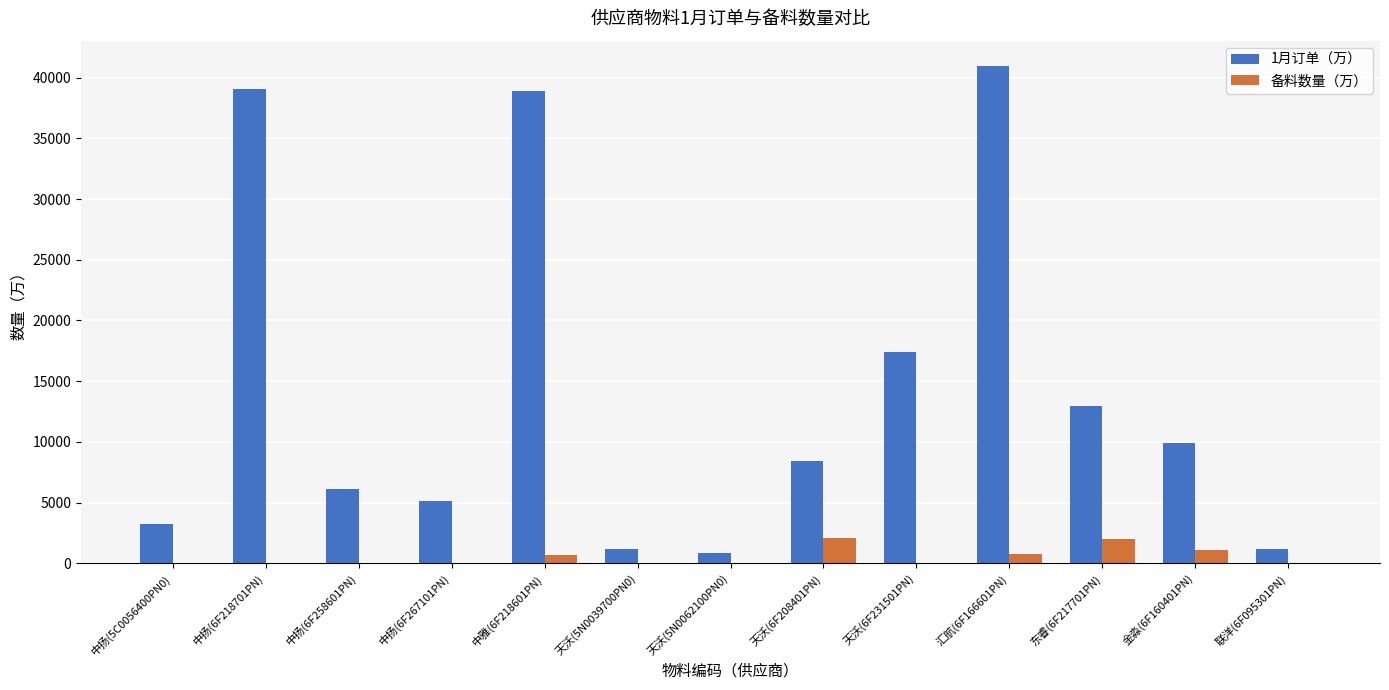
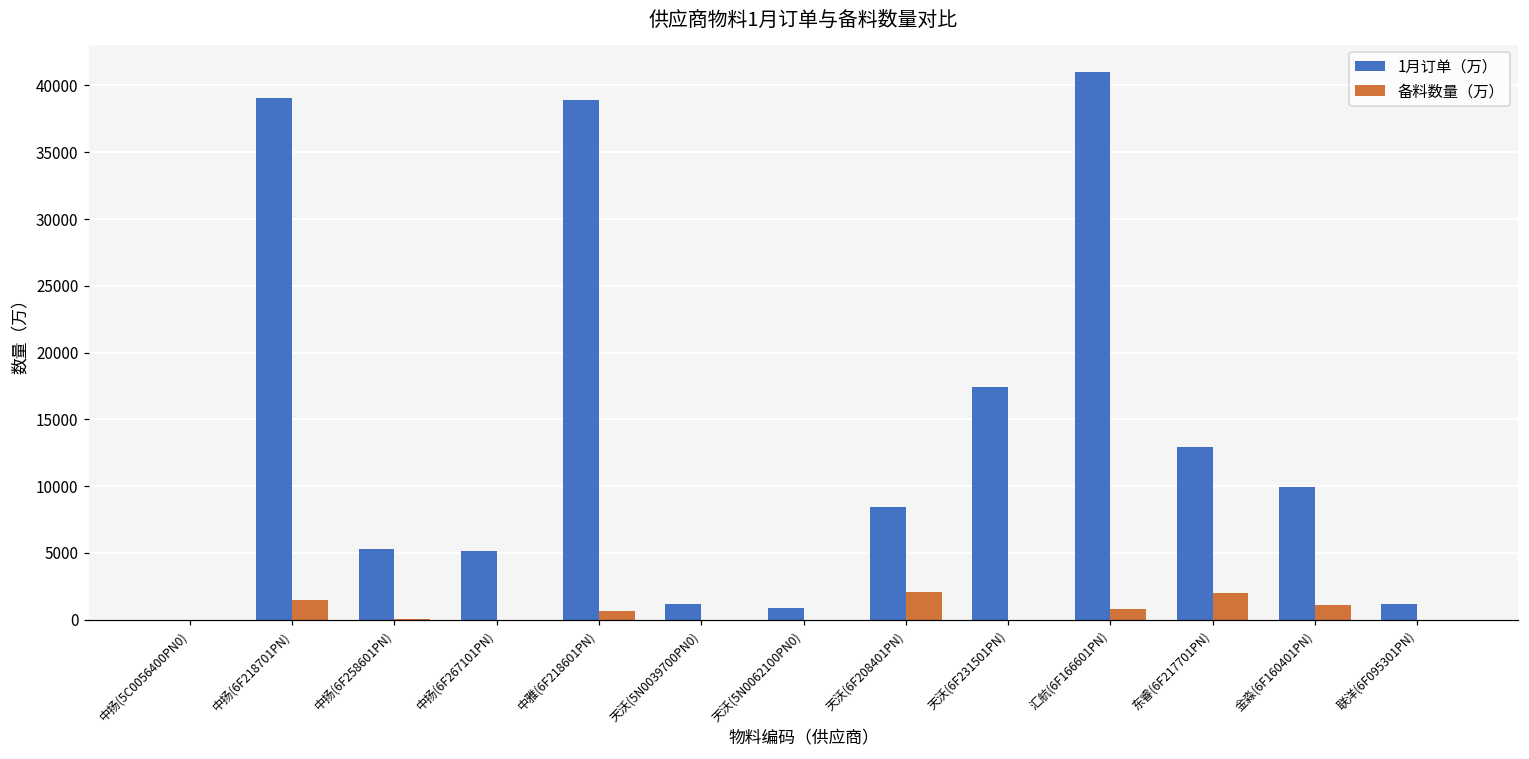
1月订单（万）, 中扬(5C0056400PN0): 3200 -> 0
备料数量（万）, 中扬(6F218701PN): 0 -> 1500
1月订单（万）, 中扬(6F258601PN): 6100 -> 5300
